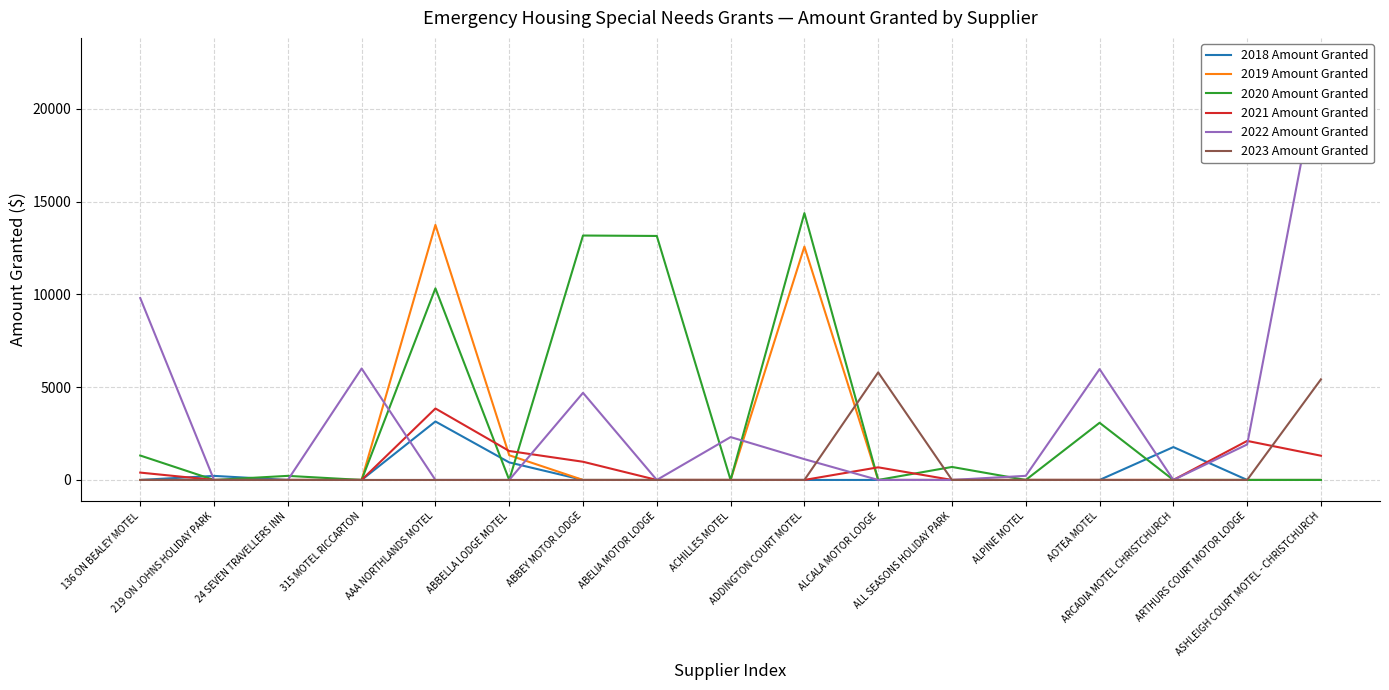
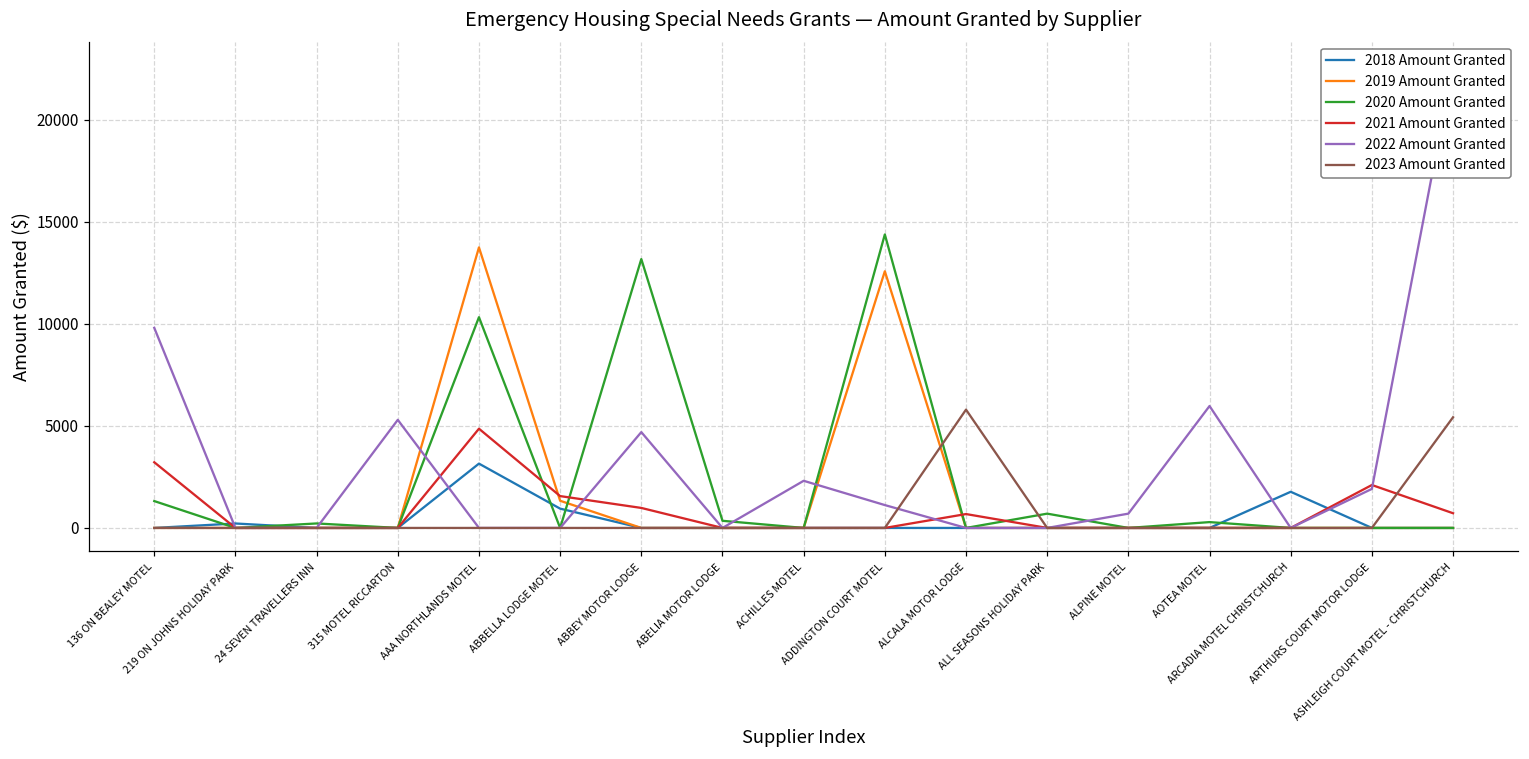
2021 Amount Granted, 136 ON BEALEY MOTEL: 400 -> 3200
2022 Amount Granted, 315 MOTEL RICCARTON: 6000 -> 5300
2021 Amount Granted, AAA NORTHLANDS MOTEL: 3900 -> 4900
2020 Amount Granted, ABELIA MOTOR LODGE: 13100 -> 400
2022 Amount Granted, ALPINE MOTEL: 200 -> 700
2020 Amount Granted, AOTEA MOTEL: 3100 -> 300
2021 Amount Granted, ASHLEIGH COURT MOTEL - CHRISTCHURCH: 1300 -> 700
